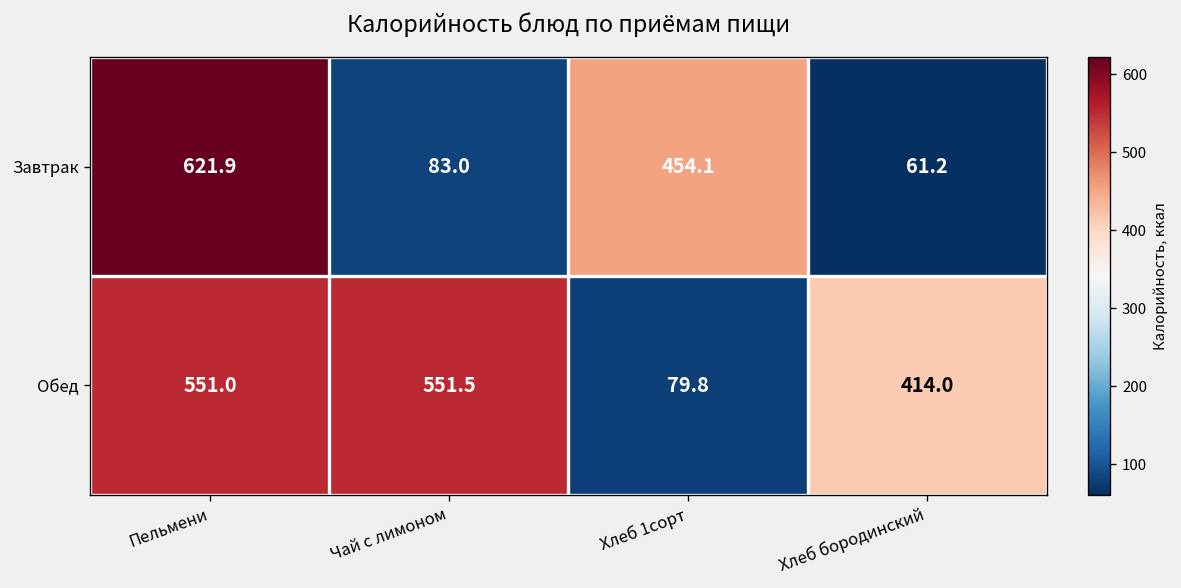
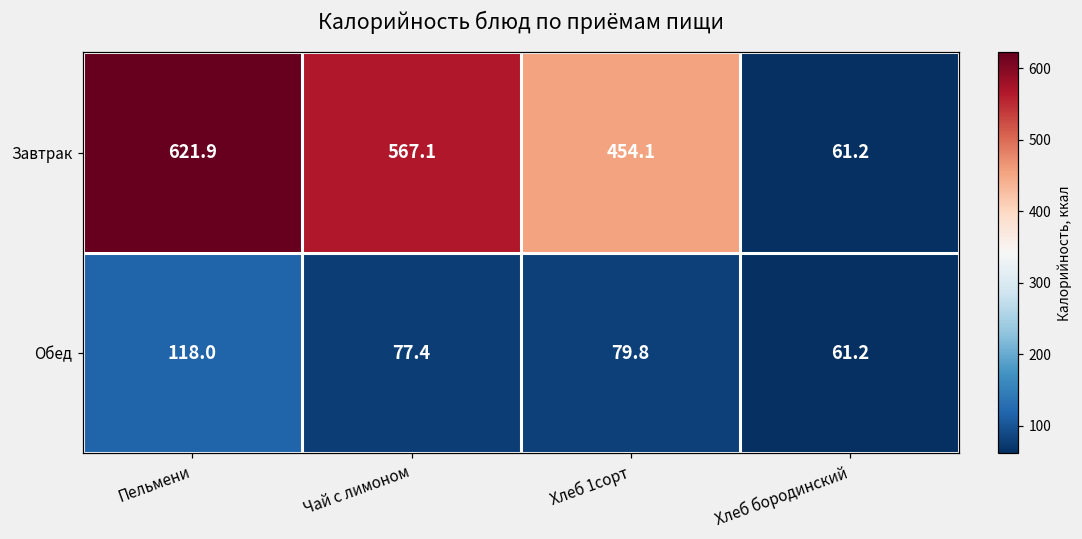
Завтрак, Чай с лимоном: 83.0 -> 567.1
Обед, Пельмени: 551.0 -> 118.0
Обед, Чай с лимоном: 551.5 -> 77.4
Обед, Хлеб бородинский: 414.0 -> 61.2
